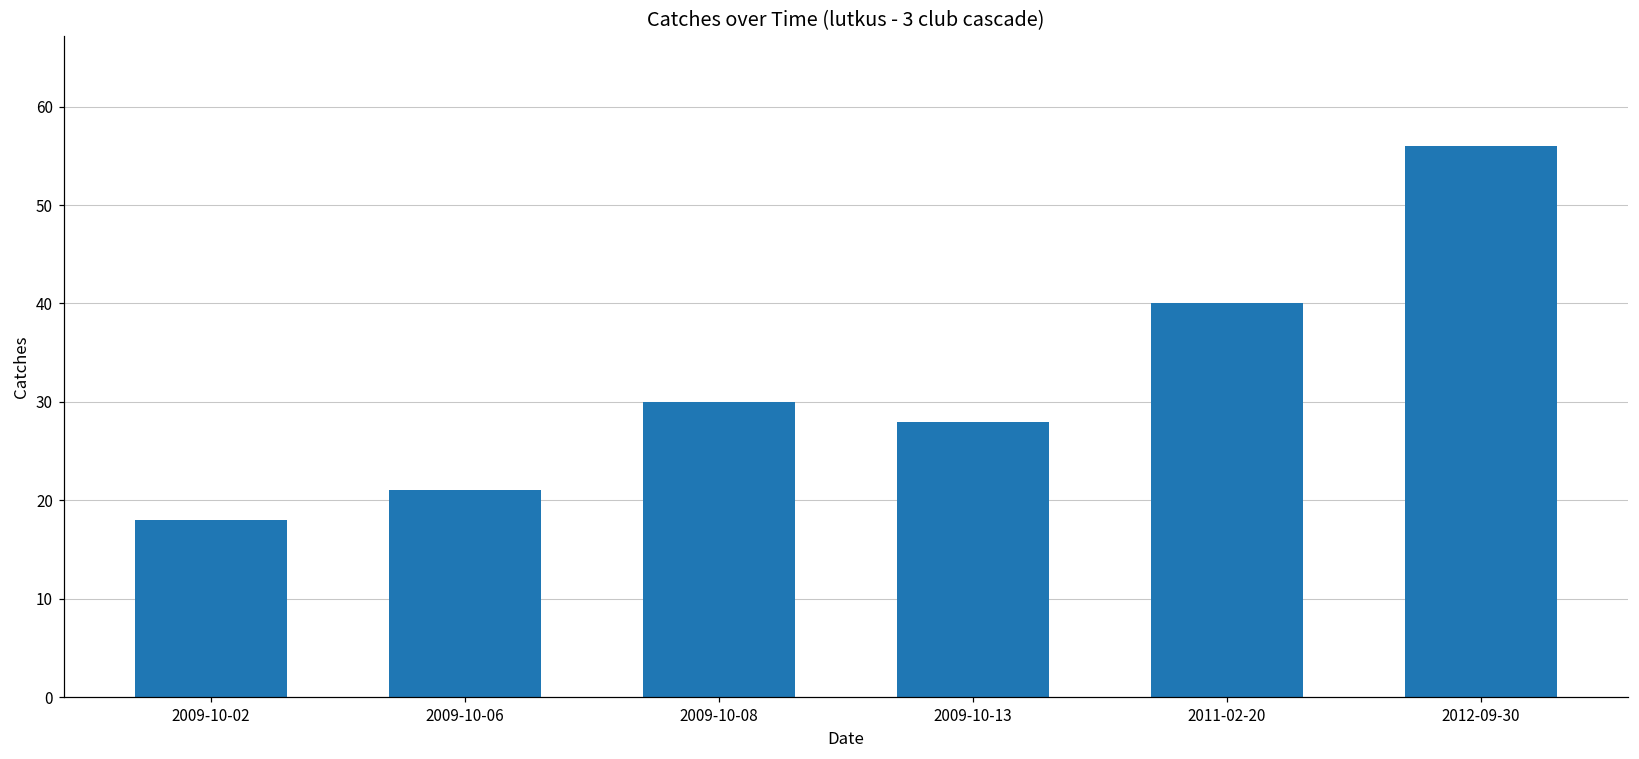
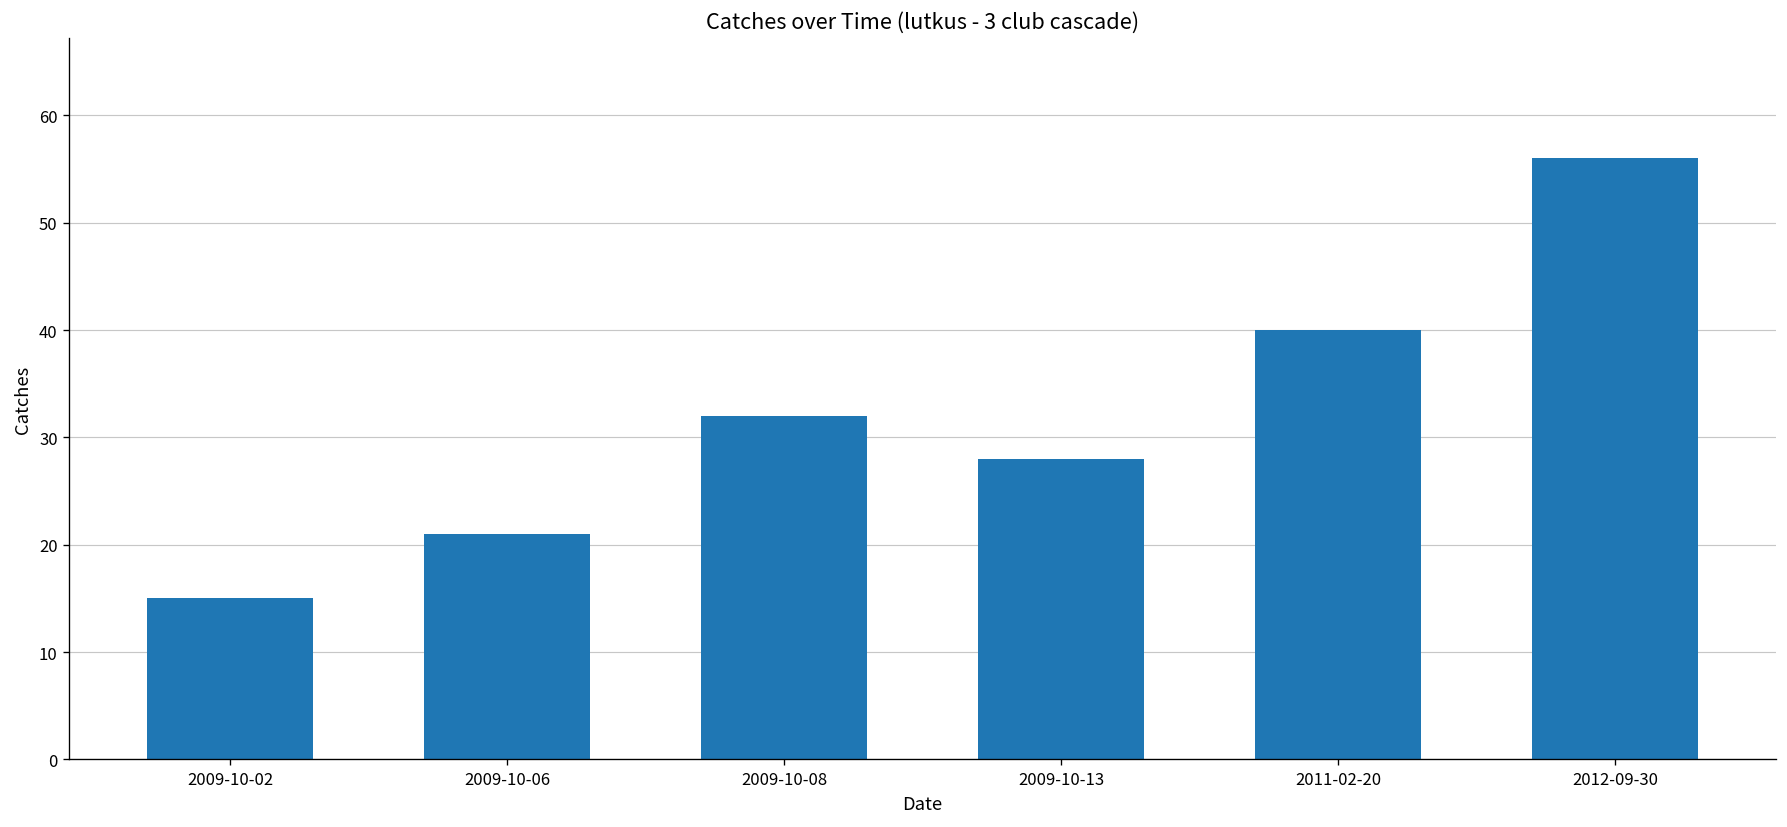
2009-10-02: 18 -> 15
2009-10-08: 30 -> 32
